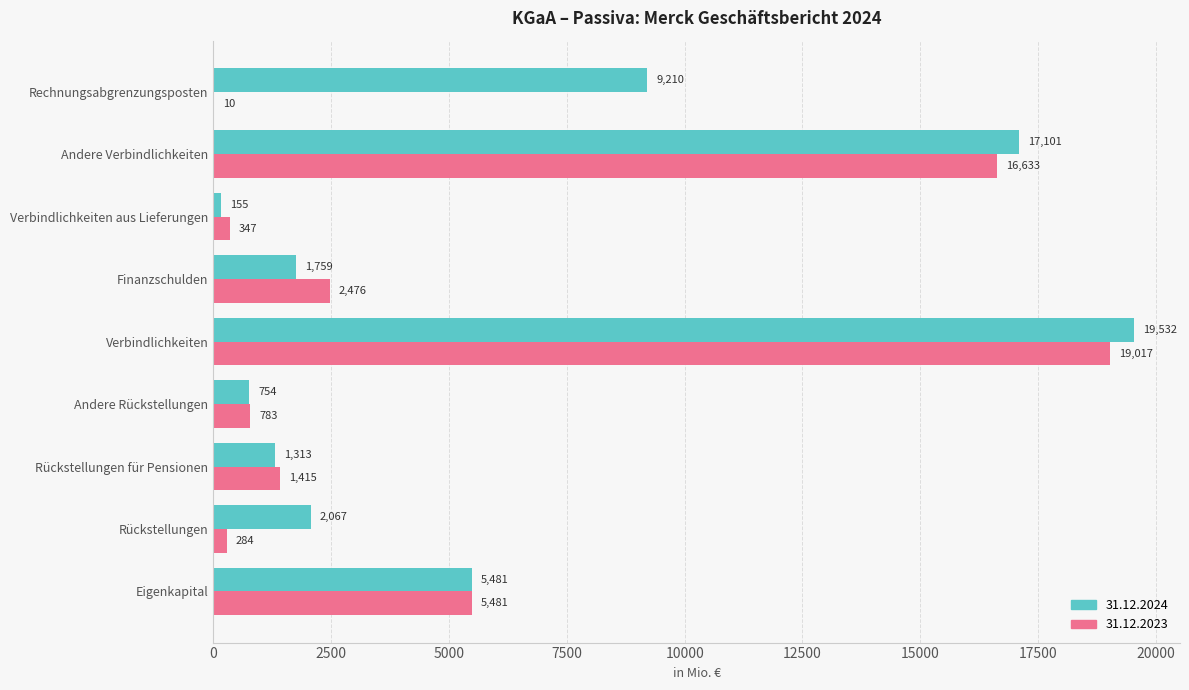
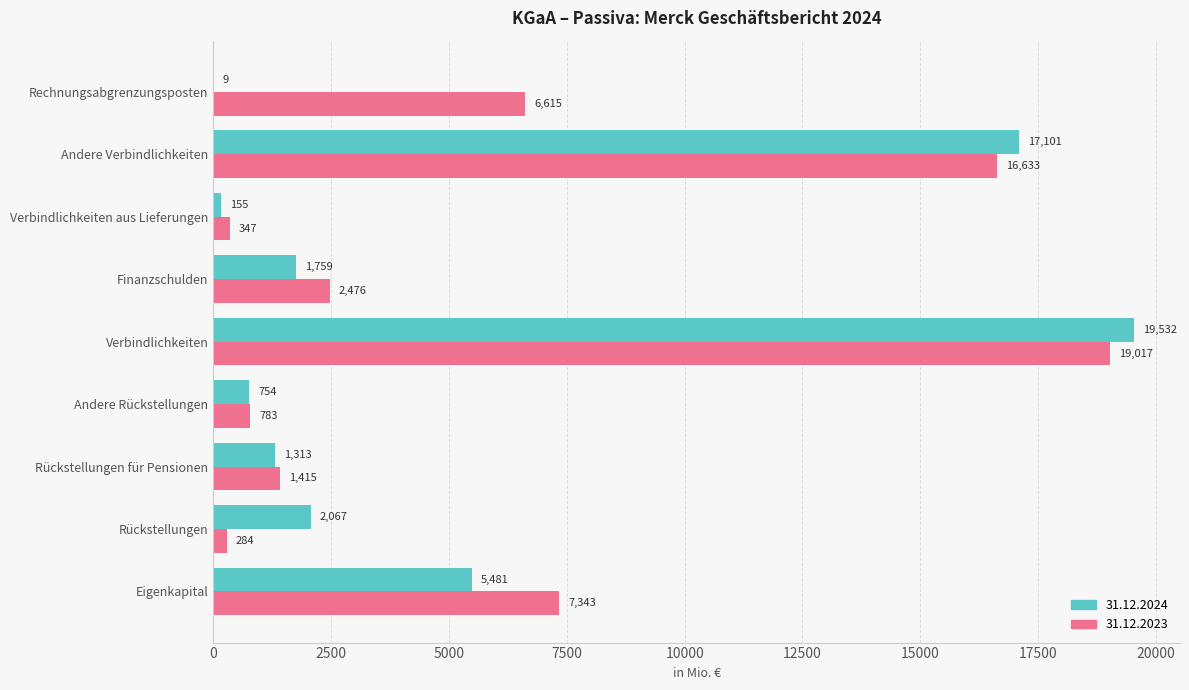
31.12.2024, Rechnungsabgrenzungsposten: 9,210 -> 9
31.12.2023, Rechnungsabgrenzungsposten: 10 -> 6,615
31.12.2023, Eigenkapital: 5,481 -> 7,343
